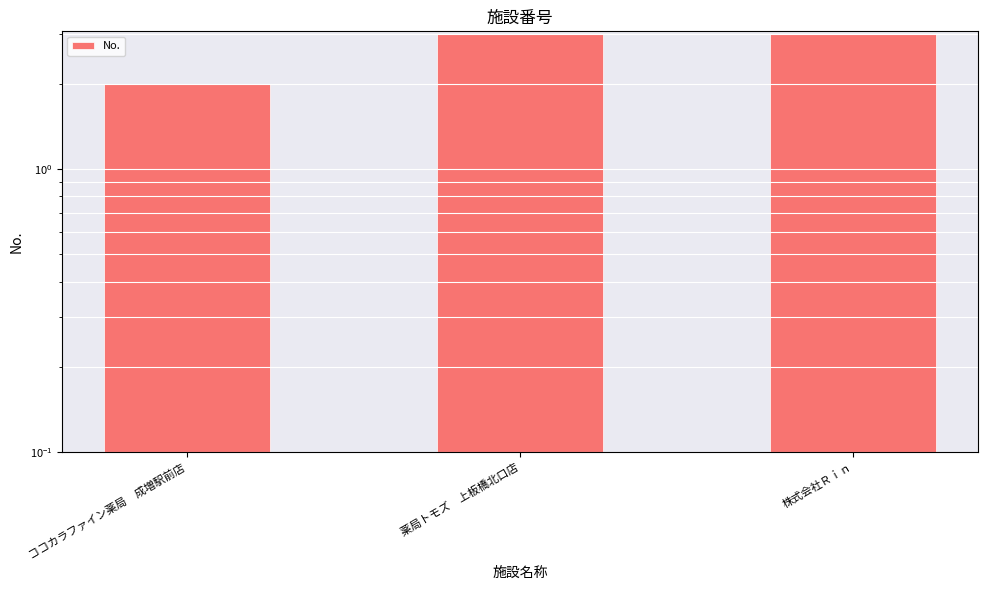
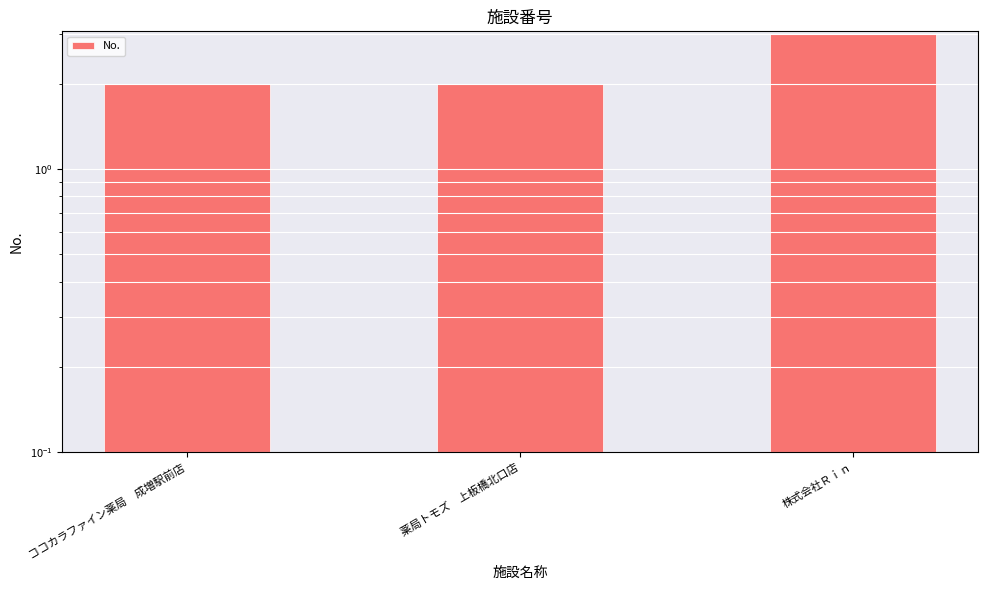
薬局トモズ 上板橋北口店: 3 -> 2
